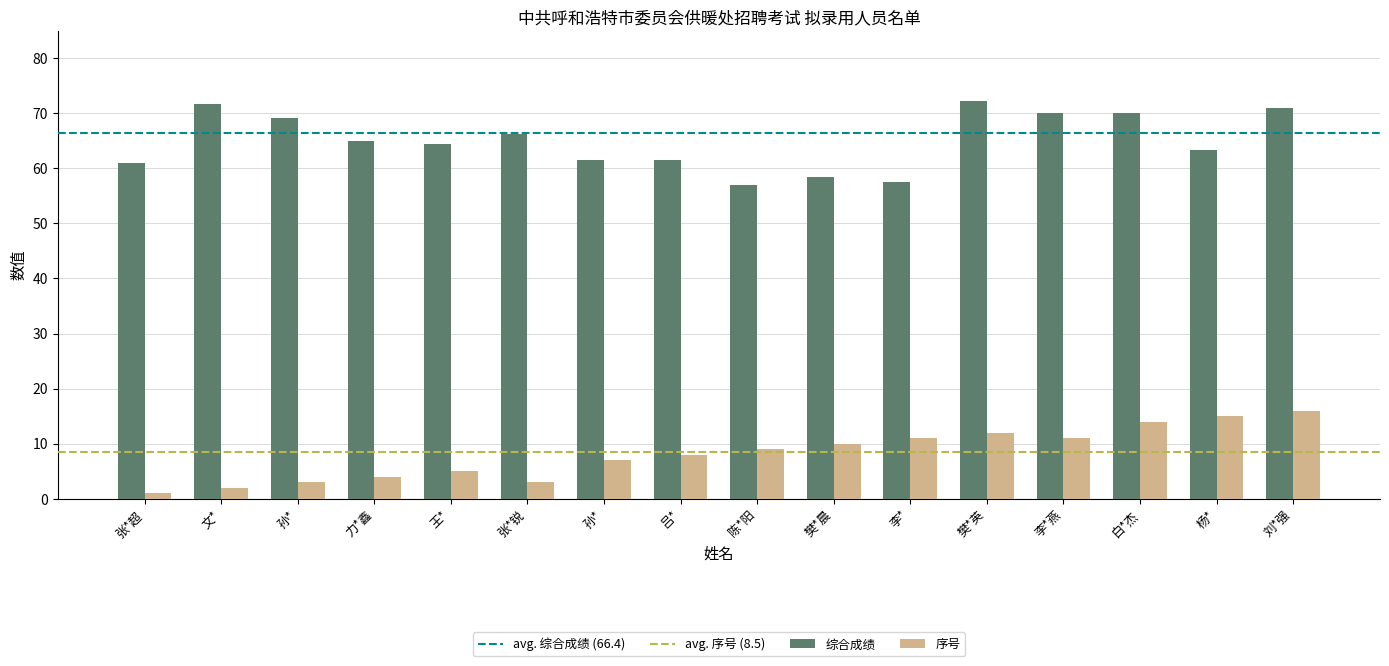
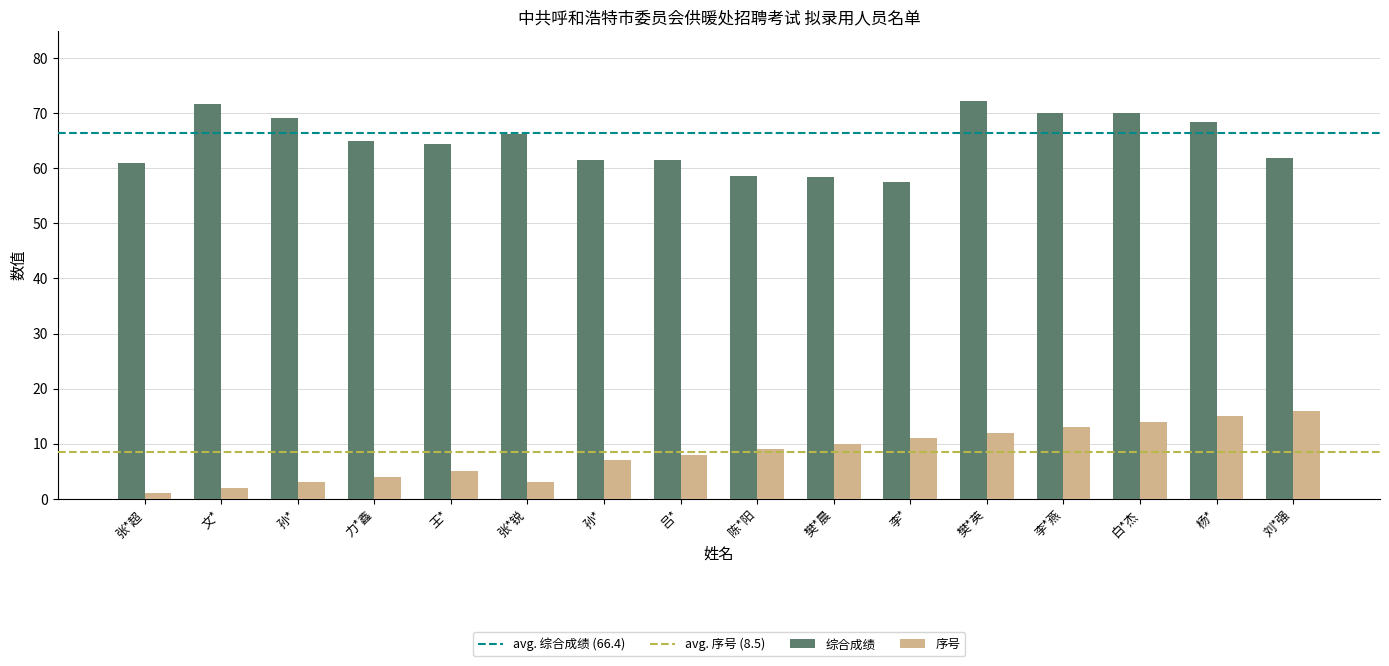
综合成绩, 陈*阳: 57 -> 59
序号, 李*燕: 11 -> 13
综合成绩, 杨*: 63 -> 68
综合成绩, 刘*强: 71 -> 62
